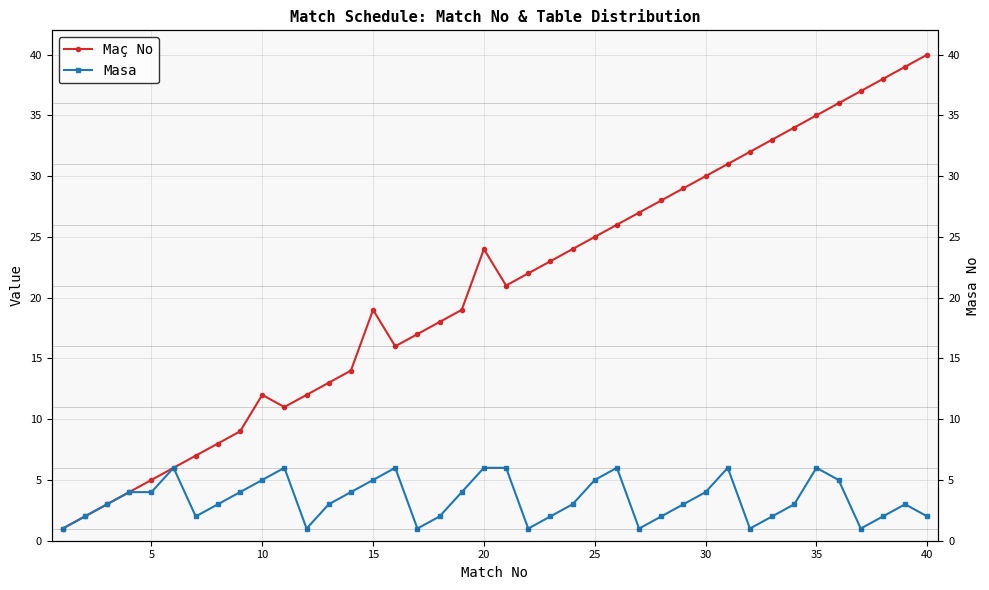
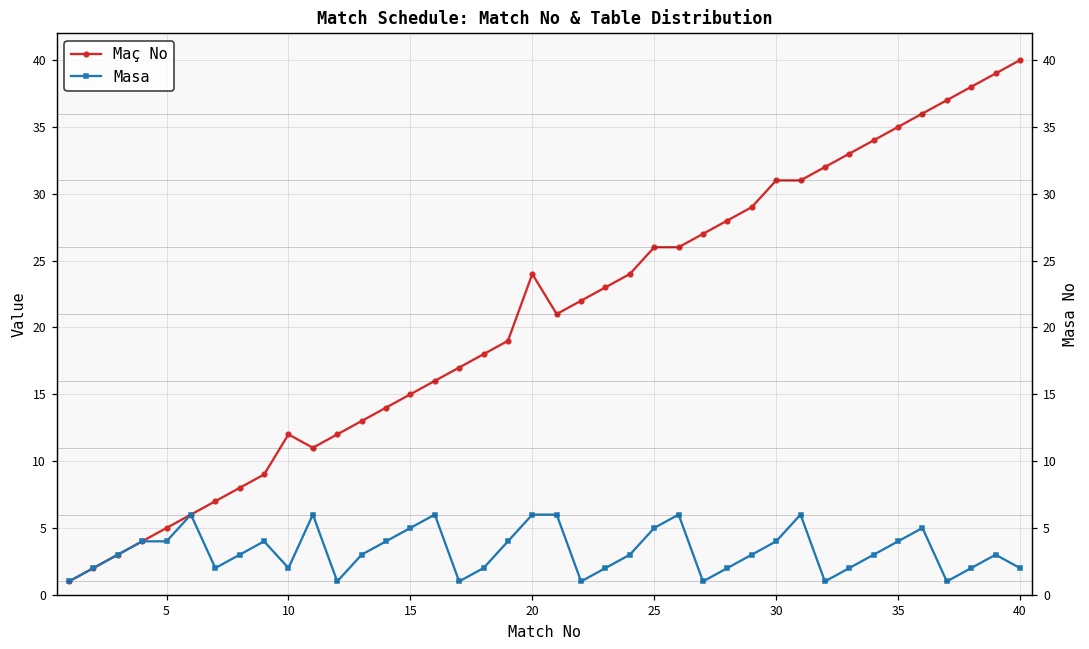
Masa, 10: 5 -> 2
Maç No, 15: 19 -> 15
Maç No, 25: 25 -> 26
Maç No, 30: 30 -> 31
Masa, 35: 6 -> 4
